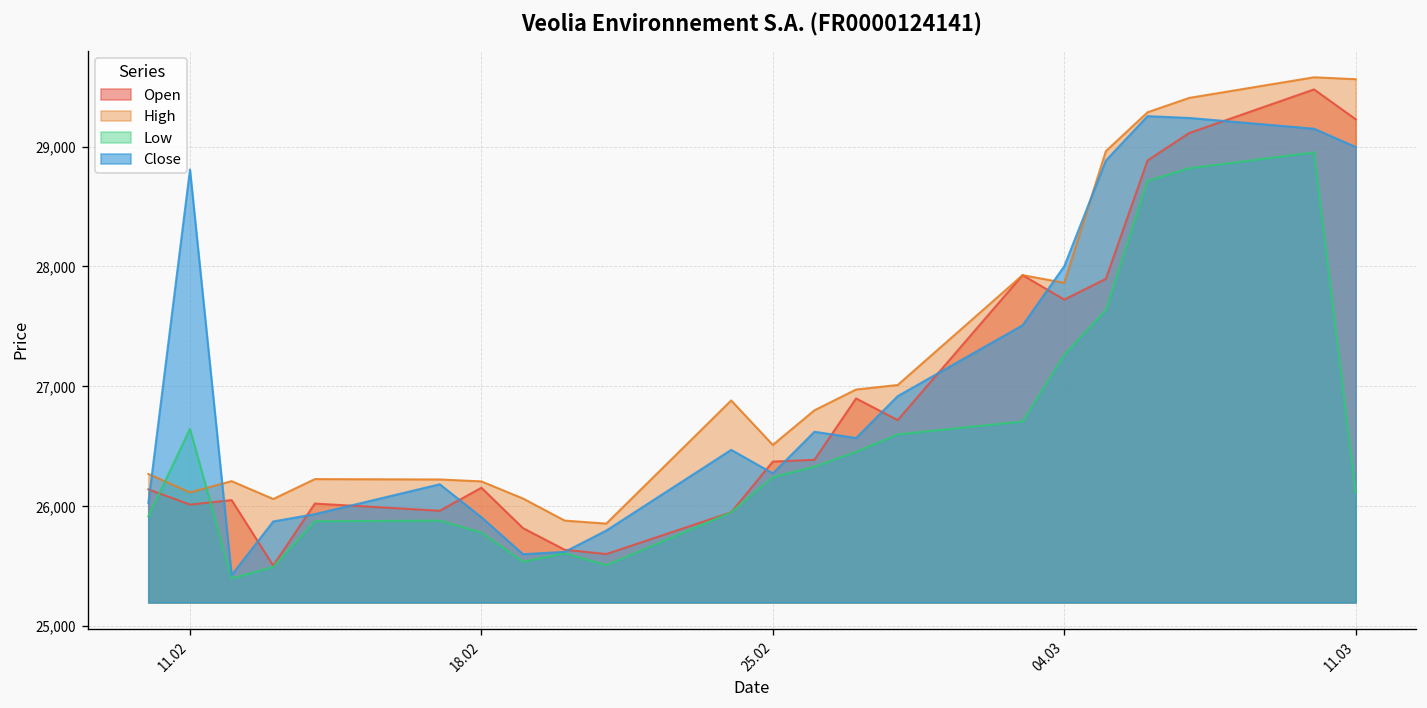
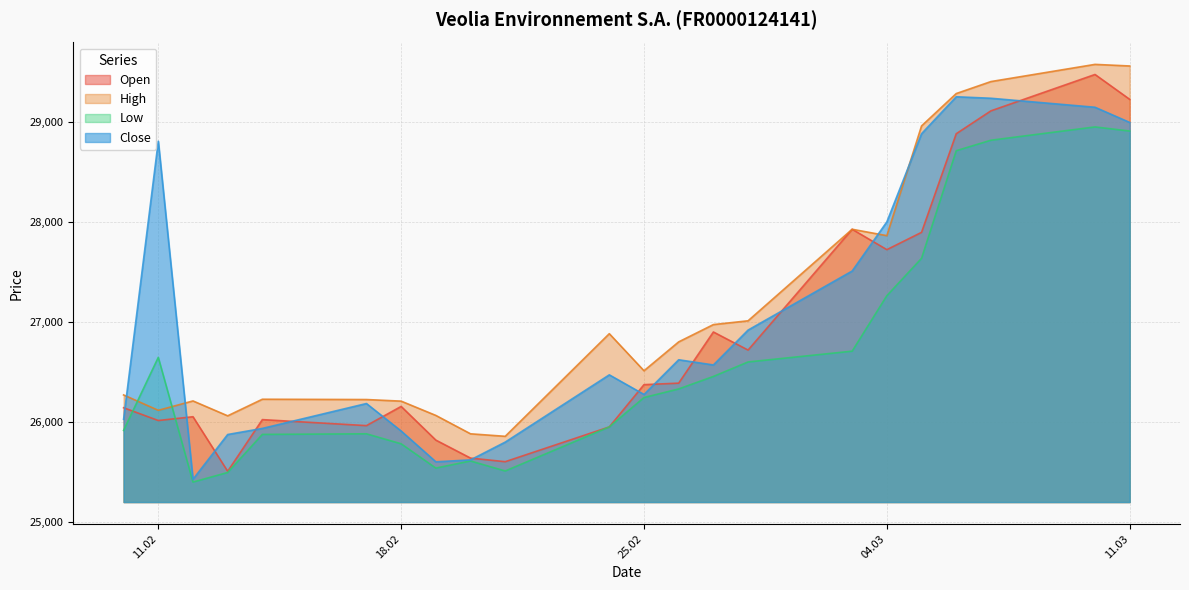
Low, 11.03: 26,100 -> 28,900
